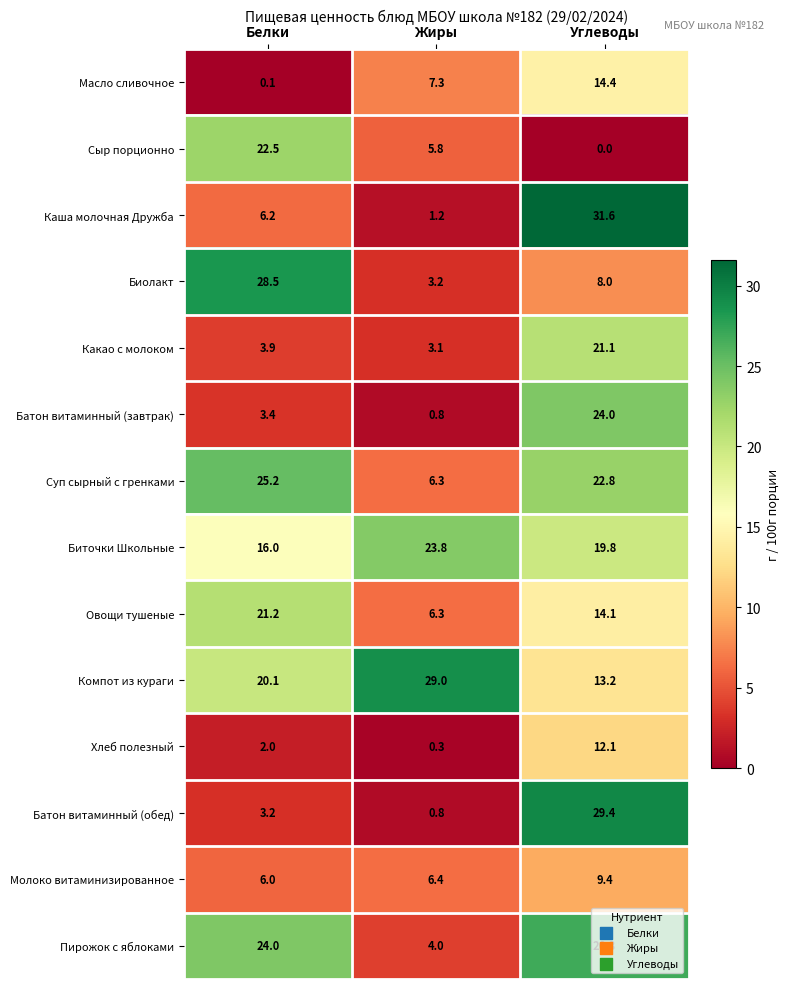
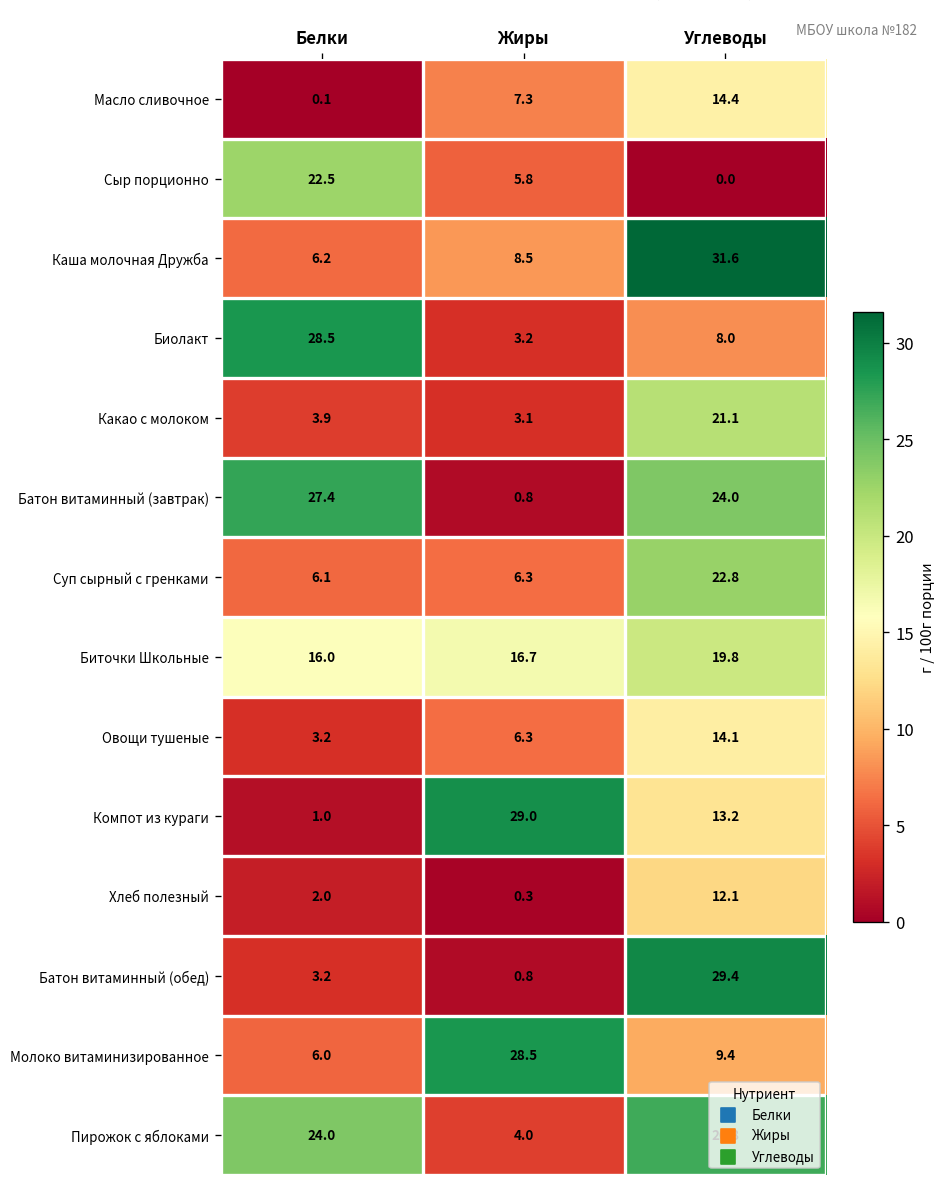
Каша молочная Дружба, Жиры: 1.2 -> 8.5
Батон витаминный (завтрак), Белки: 3.4 -> 27.4
Суп сырный с гренками, Белки: 25.2 -> 6.1
Биточки Школьные, Жиры: 23.8 -> 16.7
Овощи тушеные, Белки: 21.2 -> 3.2
Компот из кураги, Белки: 20.1 -> 1.0
Молоко витаминизированное, Жиры: 6.4 -> 28.5
